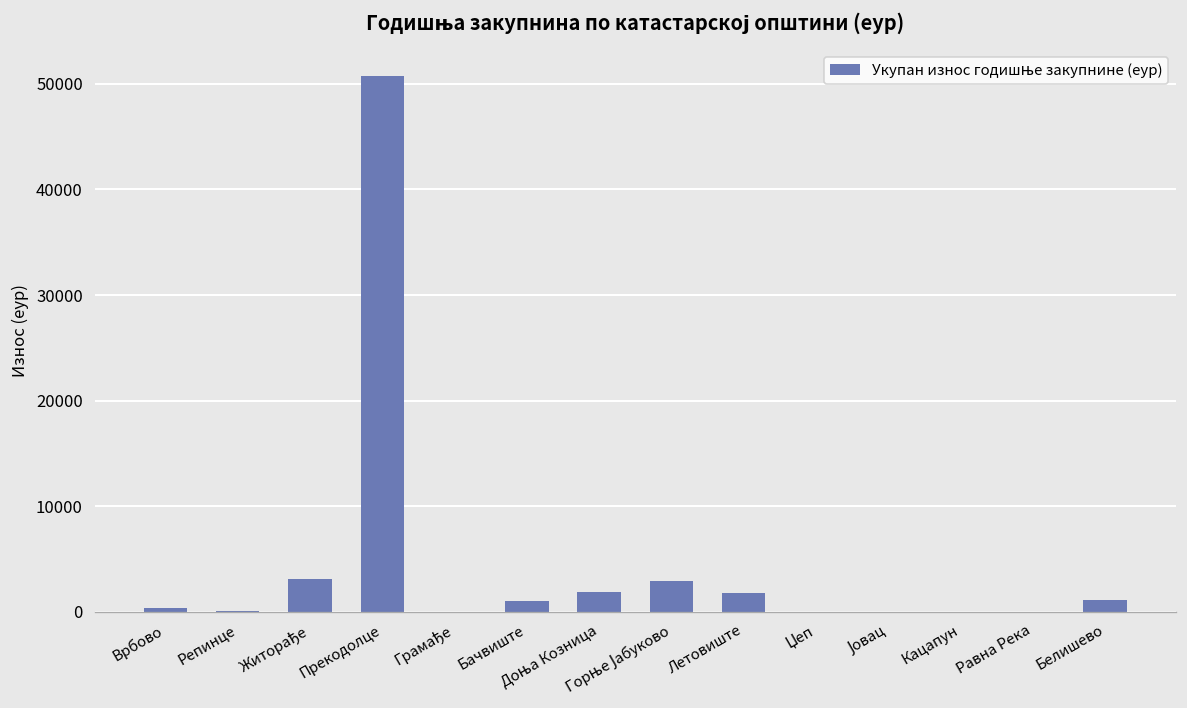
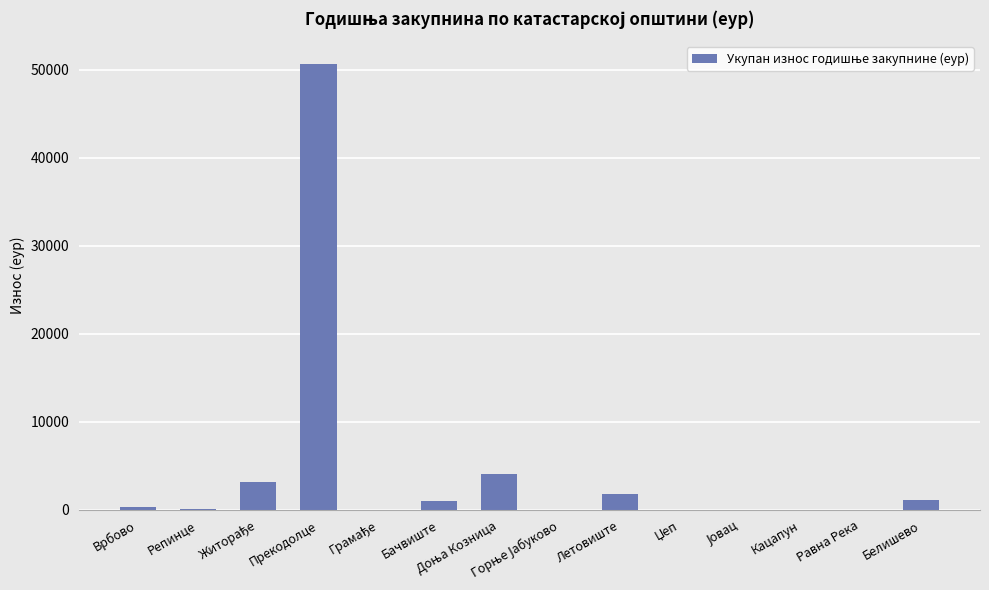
Доња Козница: 2000 -> 4000
Горње Јабуково: 3000 -> 0
